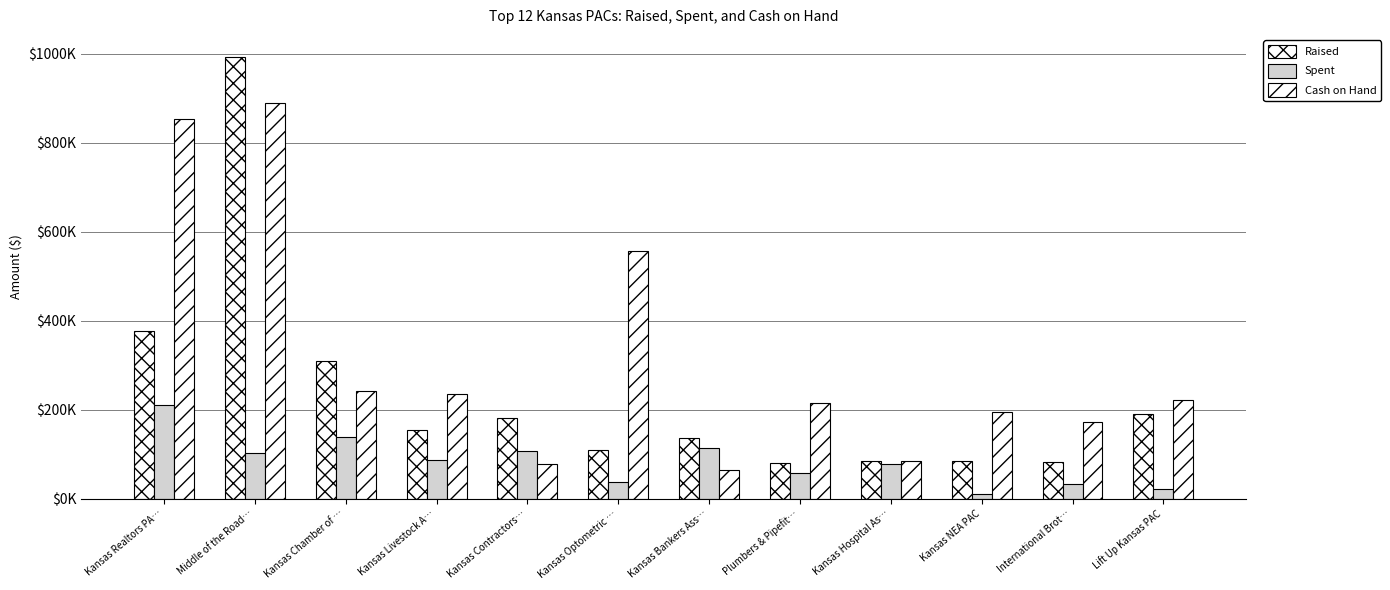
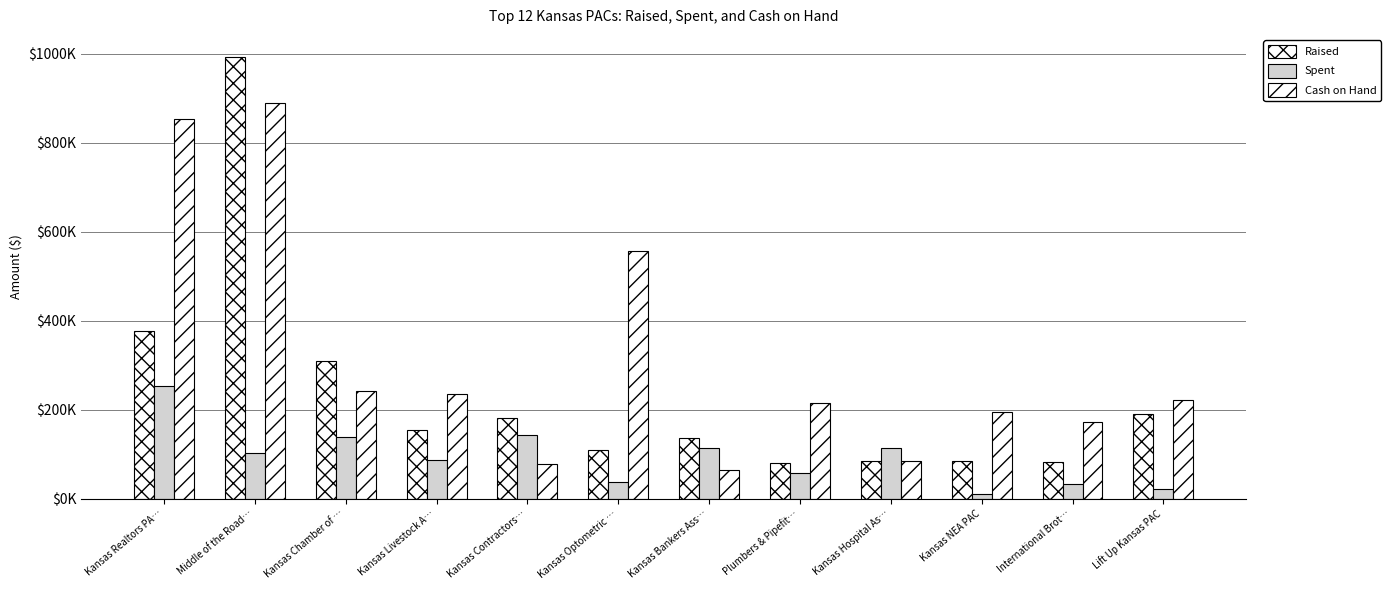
Spent, Kansas Realtors PA…: $210000 -> $250000
Spent, Kansas Contractors…: $110000 -> $140000
Spent, Kansas Hospital As…: $80000 -> $120000
